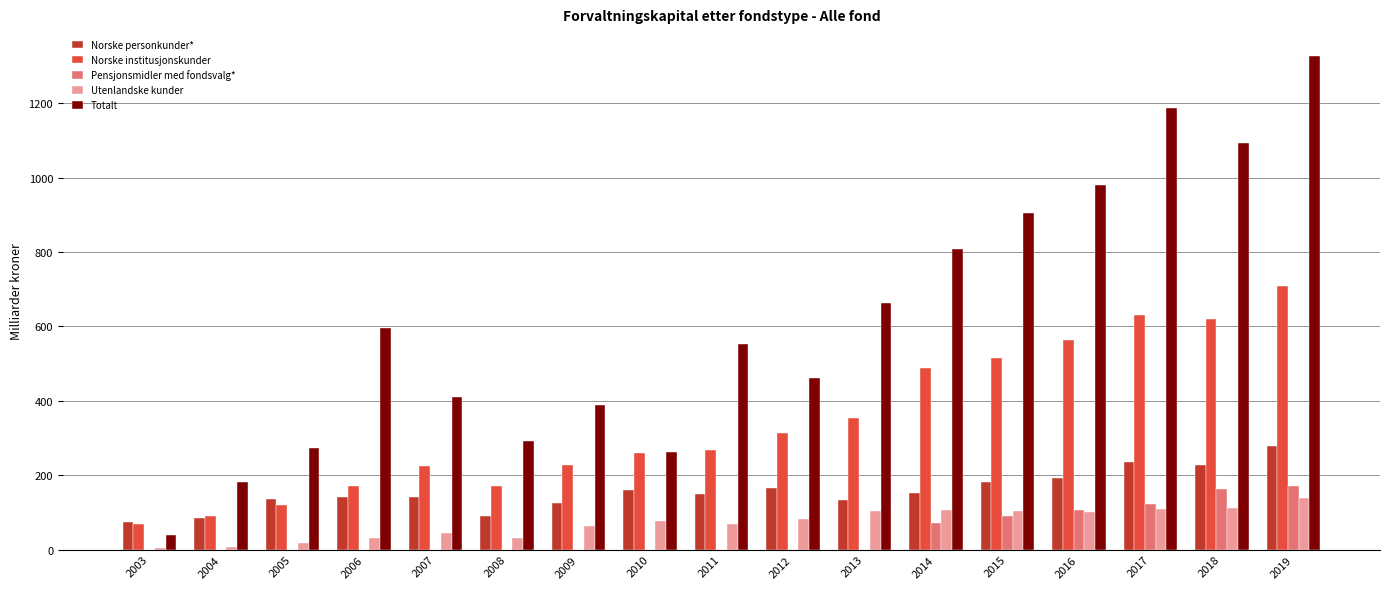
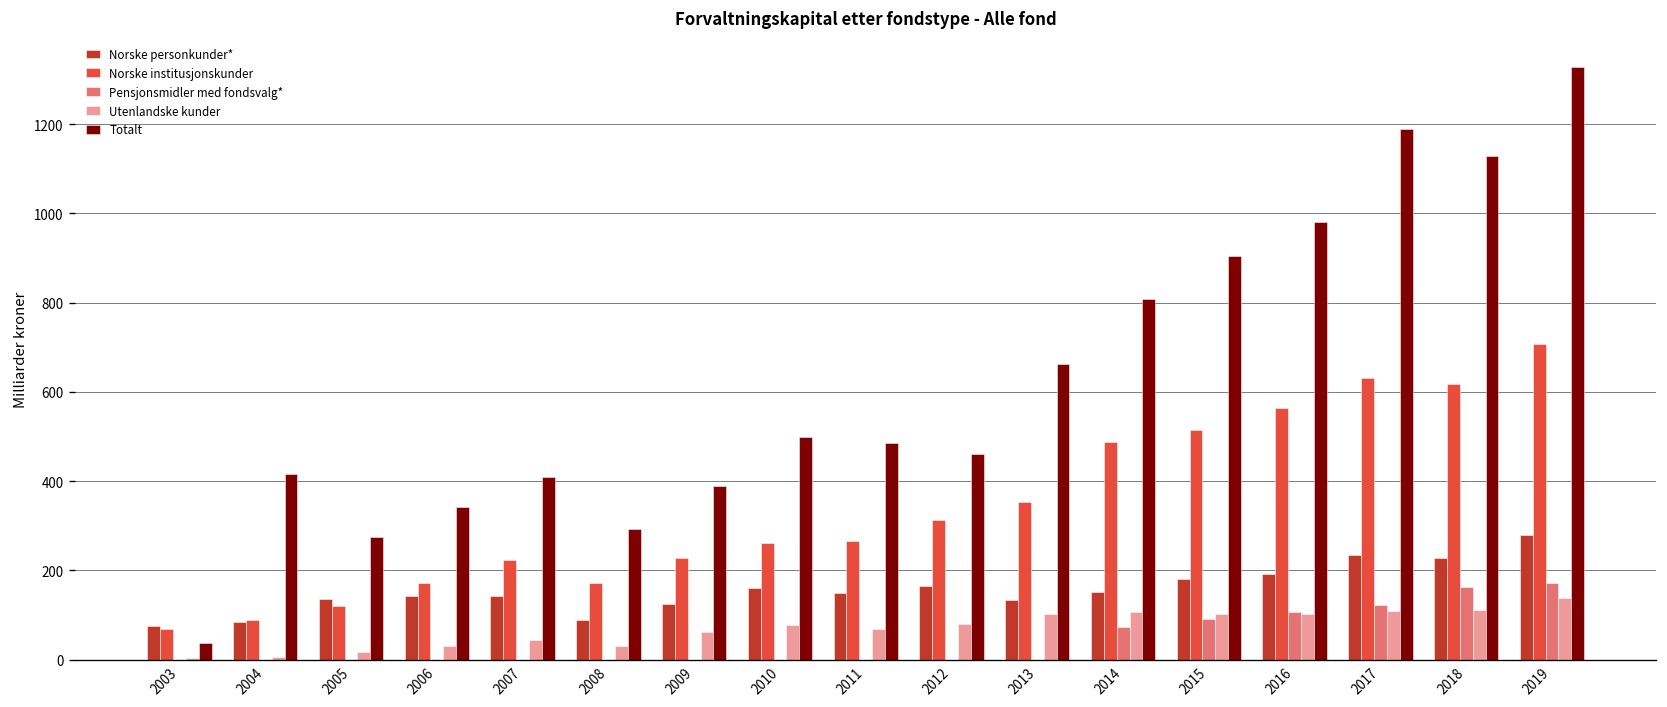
Totalt, 2004: 180 -> 420
Totalt, 2006: 600 -> 340
Totalt, 2010: 260 -> 500
Totalt, 2011: 550 -> 480
Totalt, 2018: 1090 -> 1130
